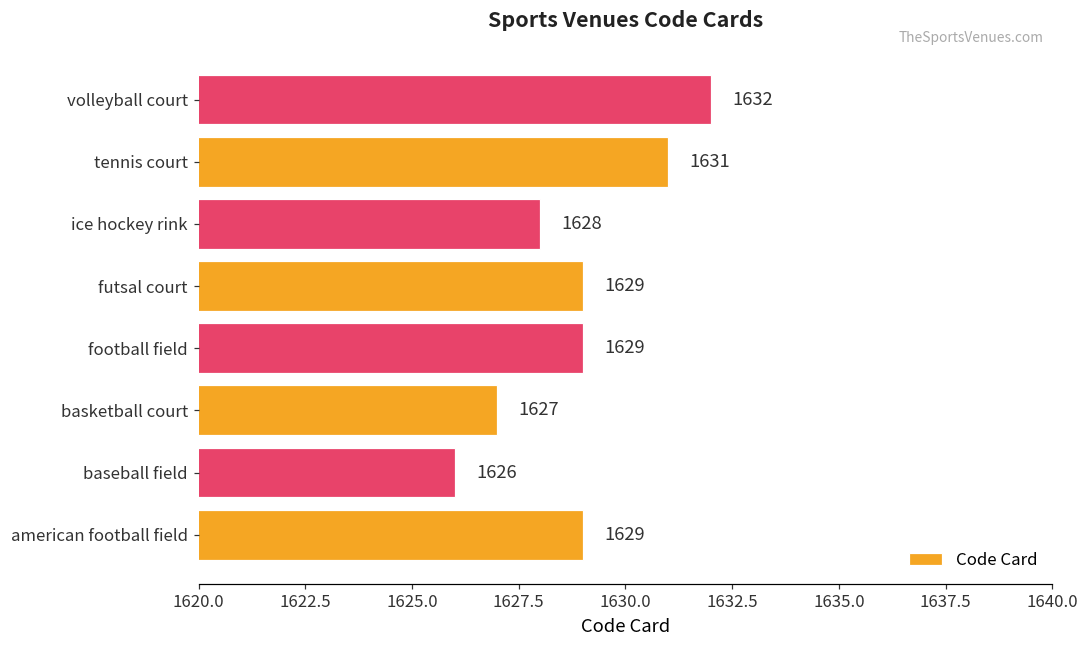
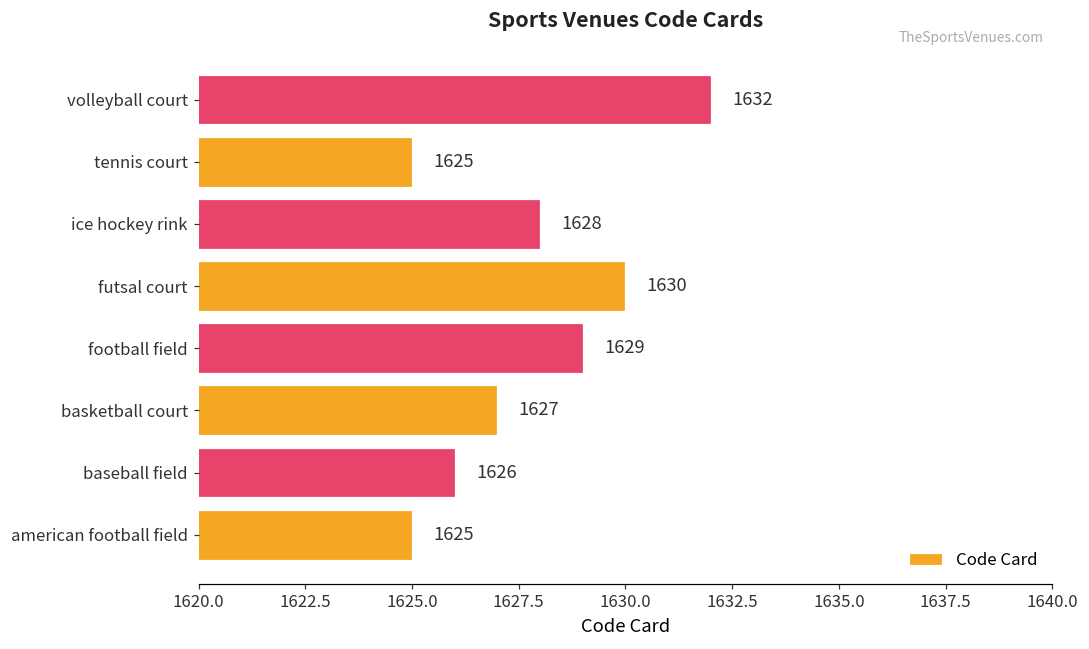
tennis court: 1631 -> 1625
futsal court: 1629 -> 1630
american football field: 1629 -> 1625
